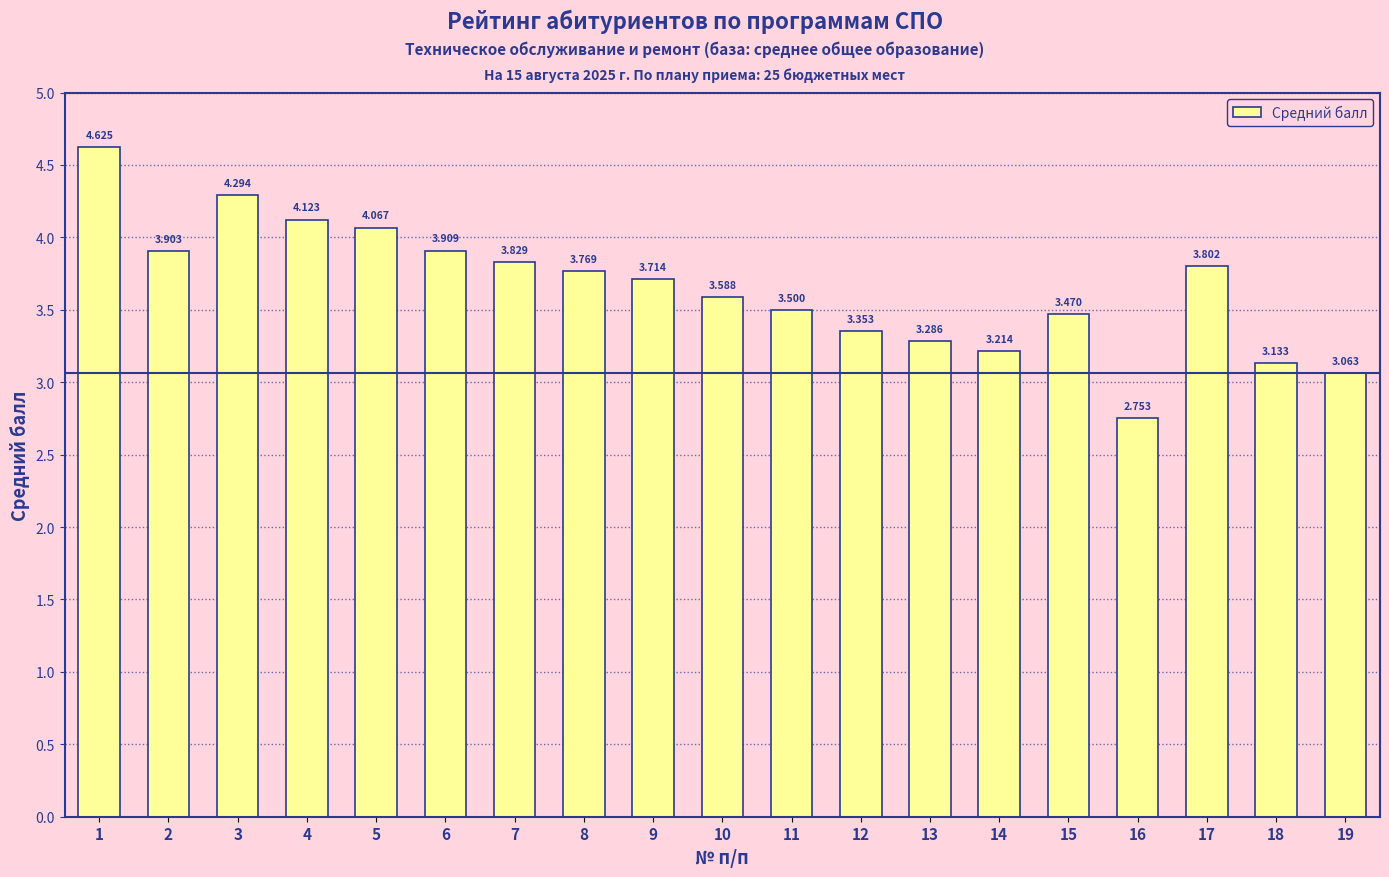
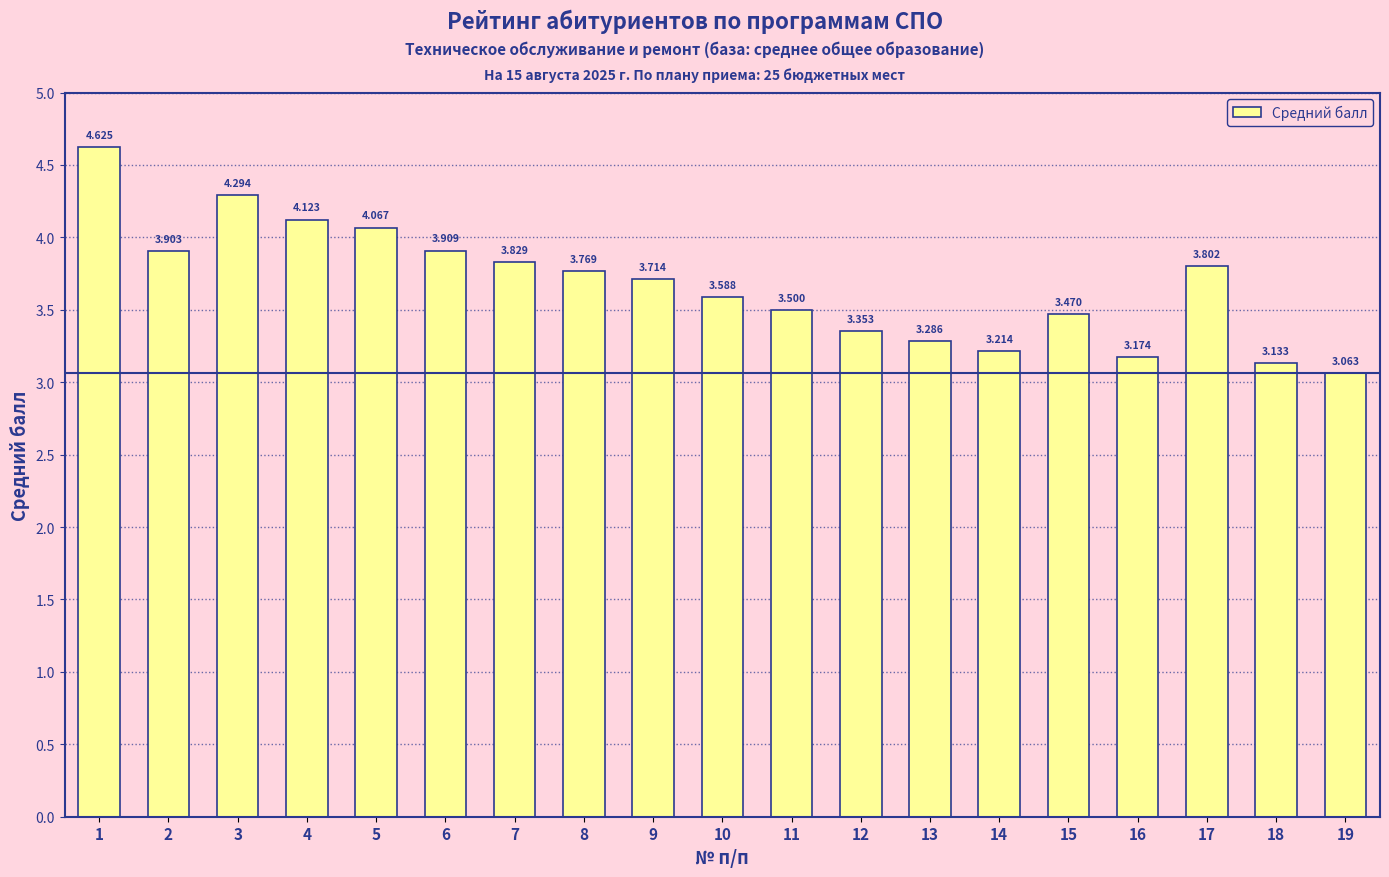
16: 2.753 -> 3.174
